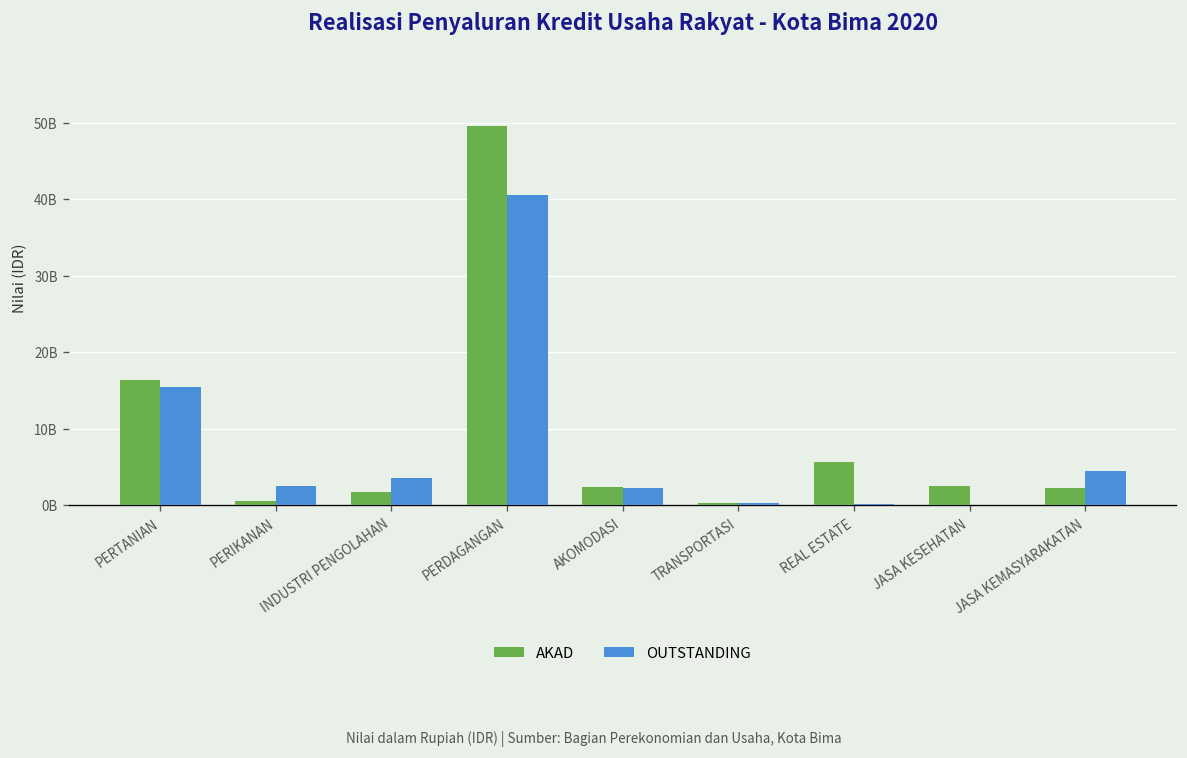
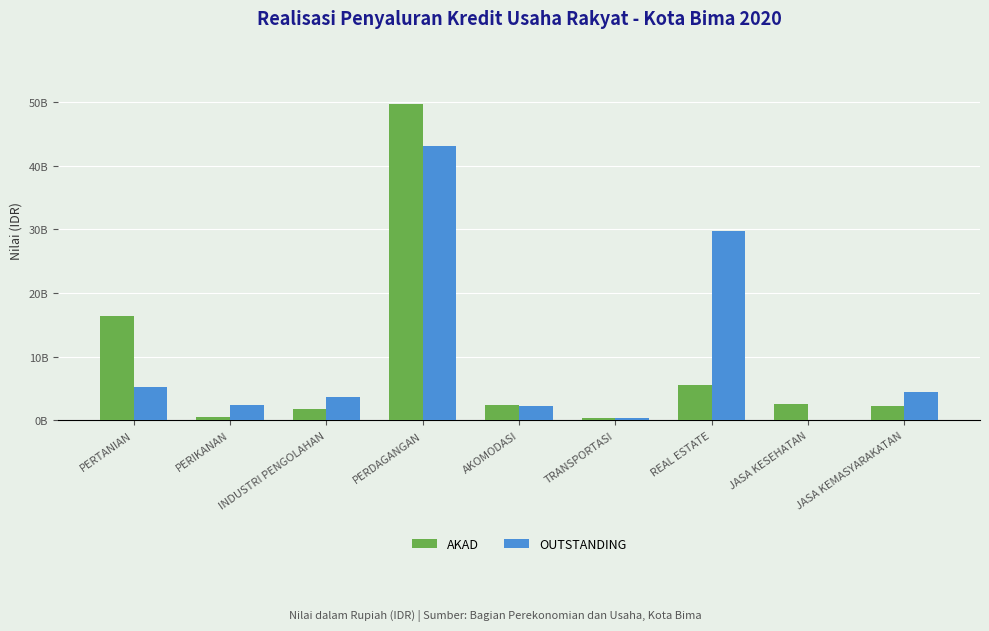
OUTSTANDING, PERTANIAN: 15000000000 -> 5000000000
OUTSTANDING, PERDAGANGAN: 41000000000 -> 43000000000
OUTSTANDING, REAL ESTATE: 0 -> 30000000000
